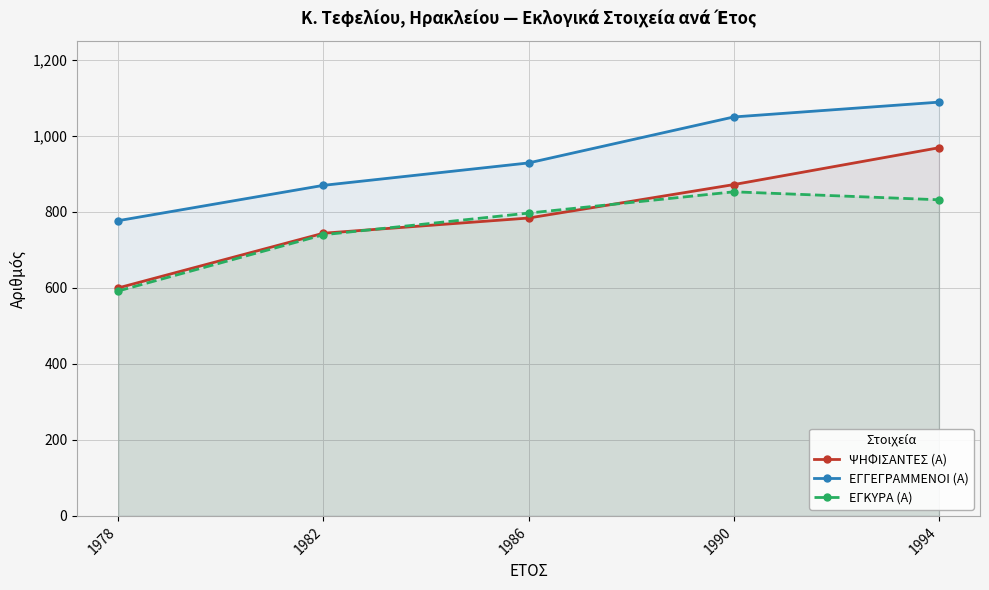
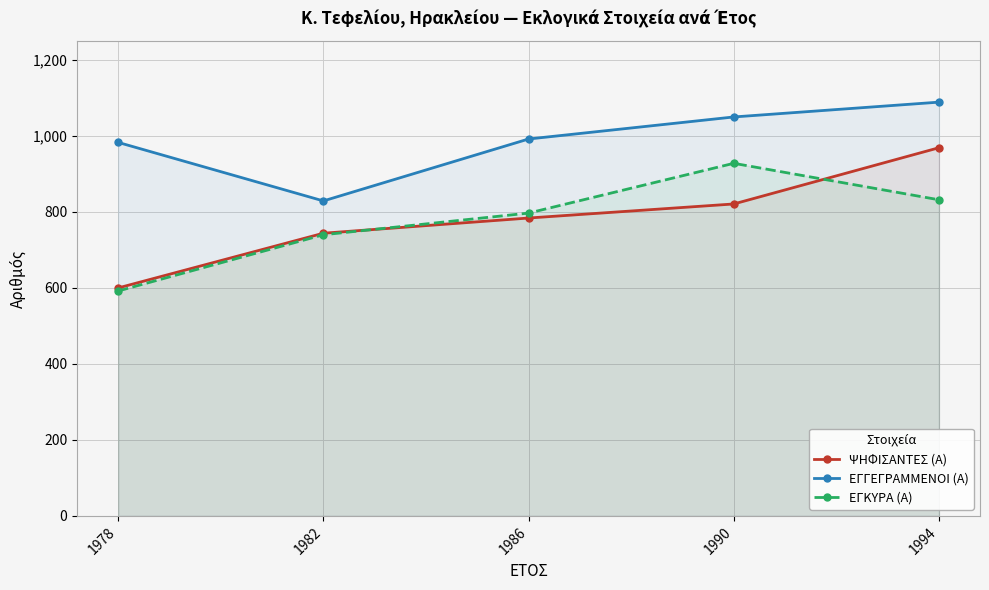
ΕΓΓΕΓΡΑΜΜΕΝΟΙ (Α), 1978: 780 -> 980
ΕΓΓΕΓΡΑΜΜΕΝΟΙ (Α), 1982: 870 -> 830
ΕΓΓΕΓΡΑΜΜΕΝΟΙ (Α), 1986: 930 -> 990
ΨΗΦΙΣΑΝΤΕΣ (Α), 1990: 870 -> 820
ΕΓΚΥΡΑ (Α), 1990: 850 -> 930
